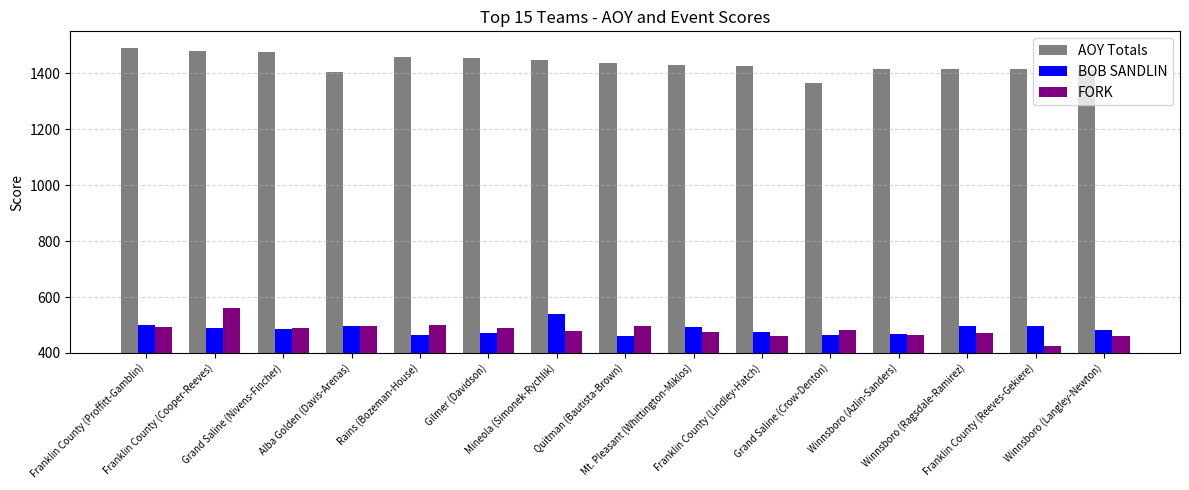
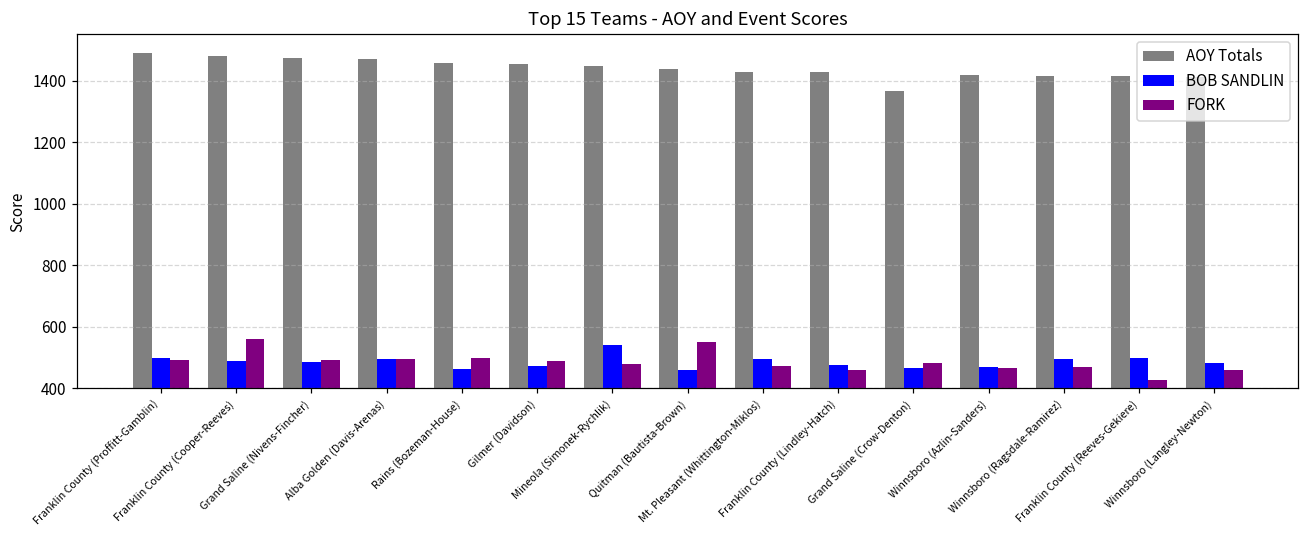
AOY Totals, Alba Golden (Davis-Arenas): 1410 -> 1470
FORK, Quitman (Bautista-Brown): 500 -> 550
